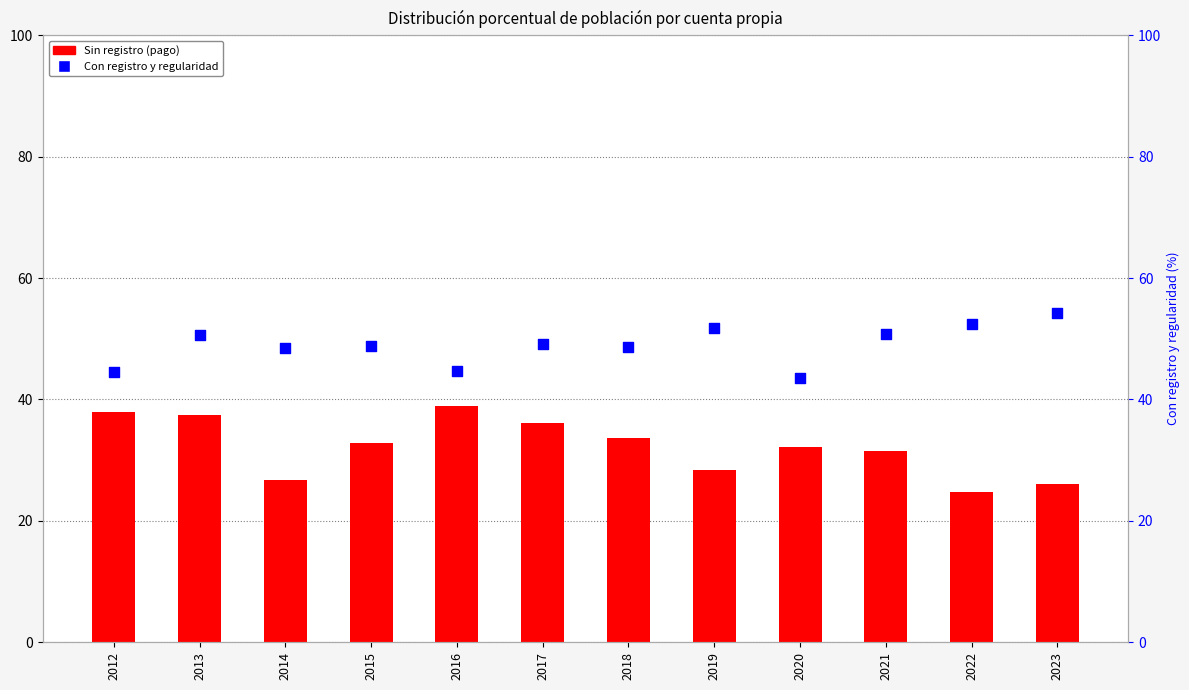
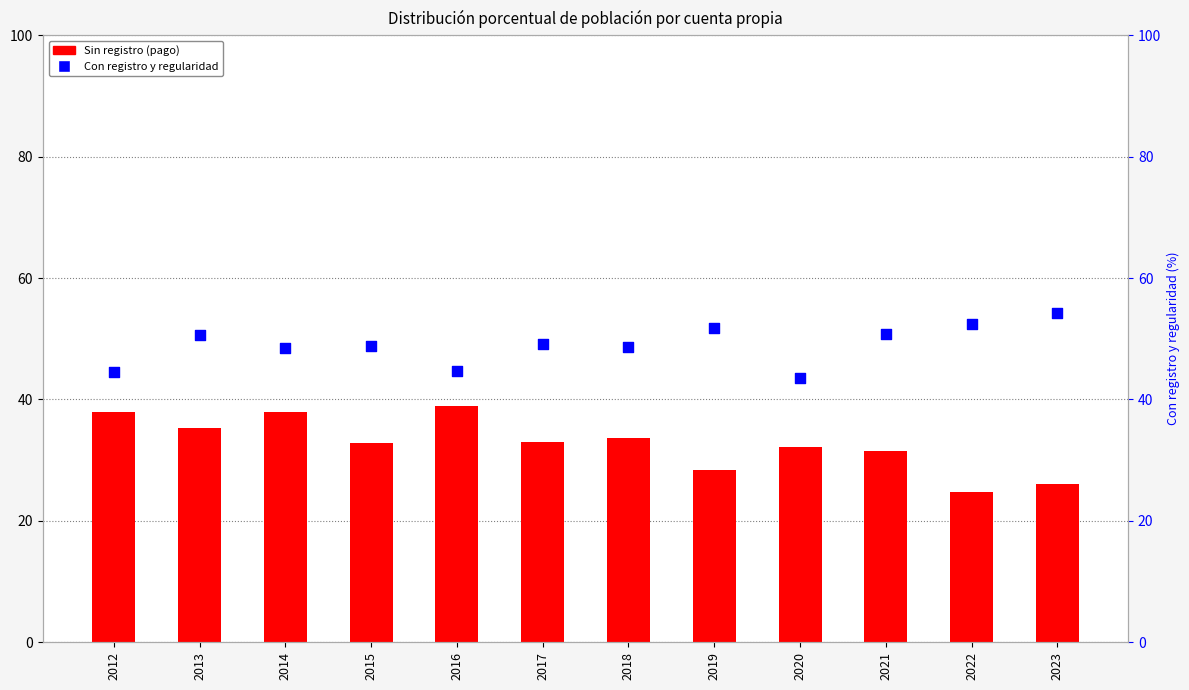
Sin registro (pago), 2013: 37 -> 35
Sin registro (pago), 2014: 27 -> 38
Sin registro (pago), 2017: 36 -> 33
